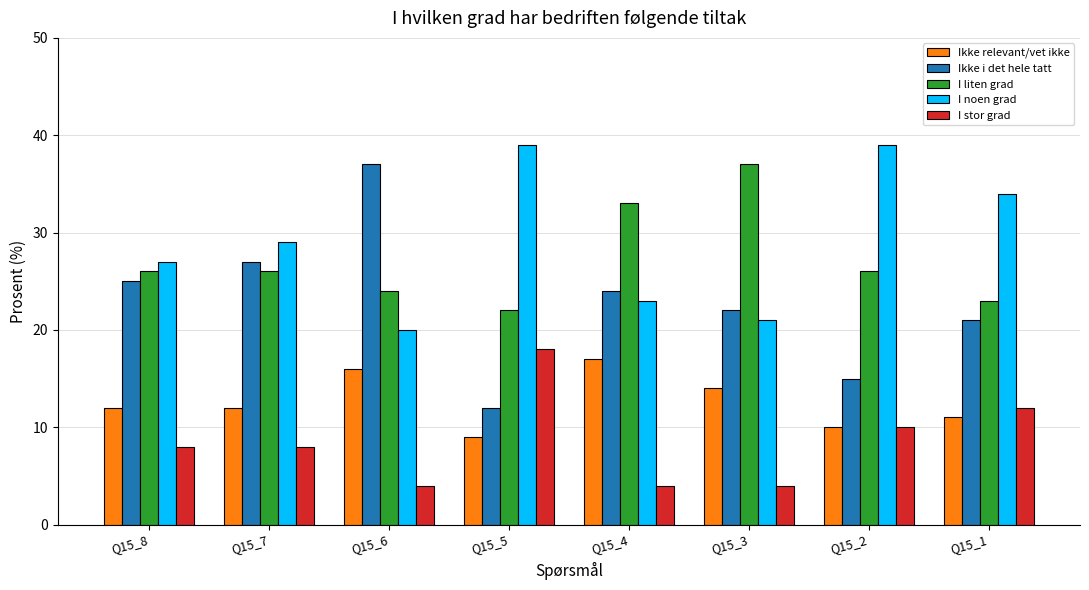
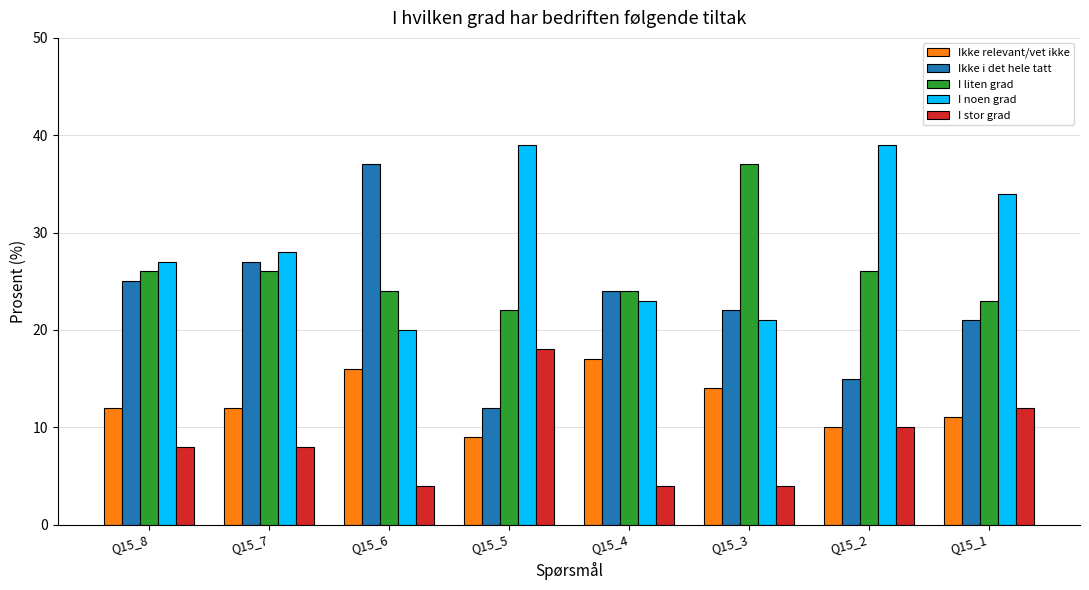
I noen grad, Q15_7: 29 -> 28
I liten grad, Q15_4: 33 -> 24
